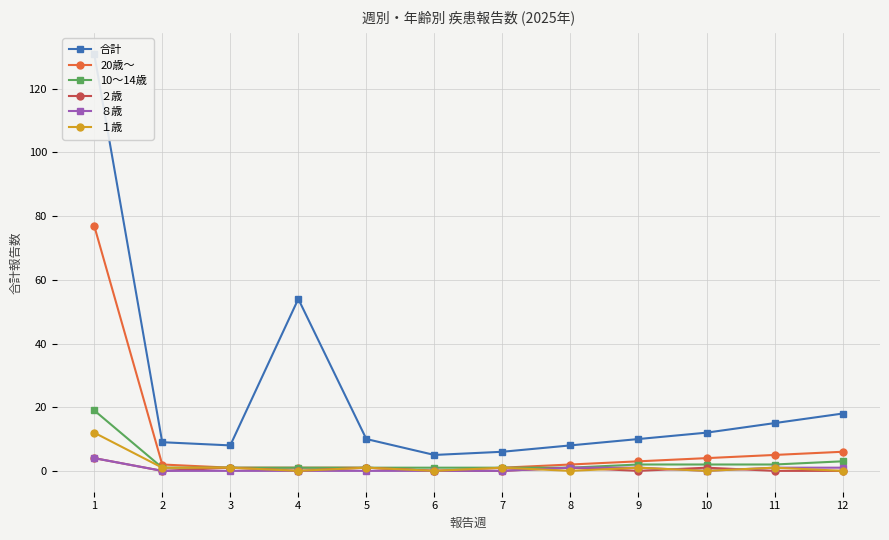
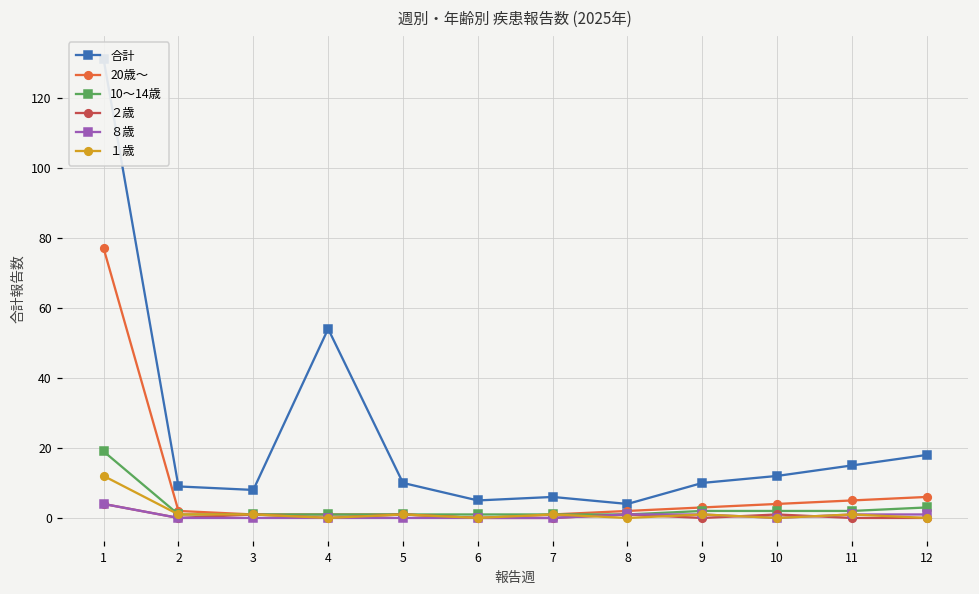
合計, 8: 8 -> 4
